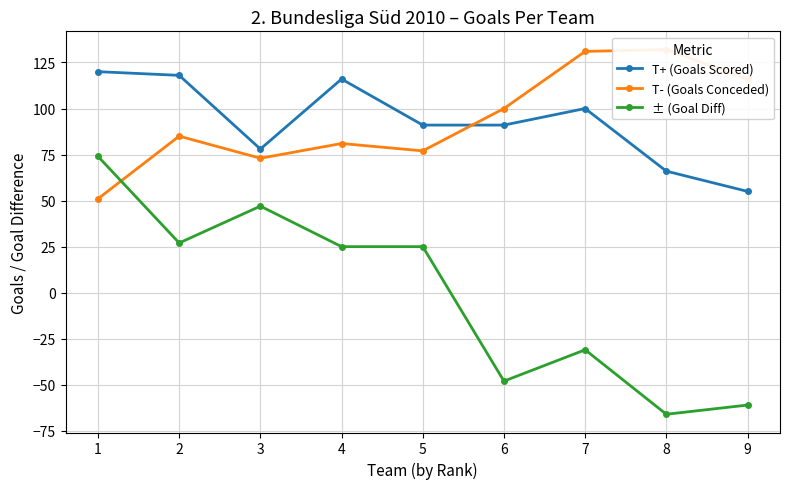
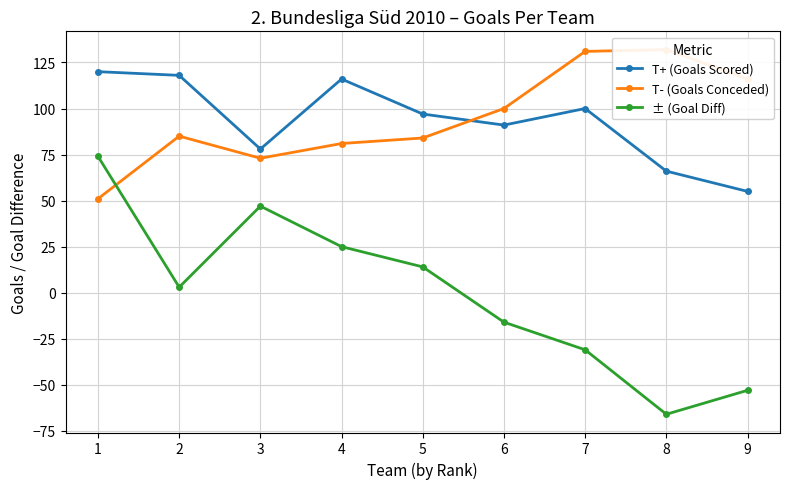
± (Goal Diff), 2: 27 -> 3
T+ (Goals Scored), 5: 91 -> 97
T- (Goals Conceded), 5: 77 -> 84
± (Goal Diff), 5: 25 -> 14
± (Goal Diff), 6: -48 -> -16
± (Goal Diff), 9: -61 -> -53
